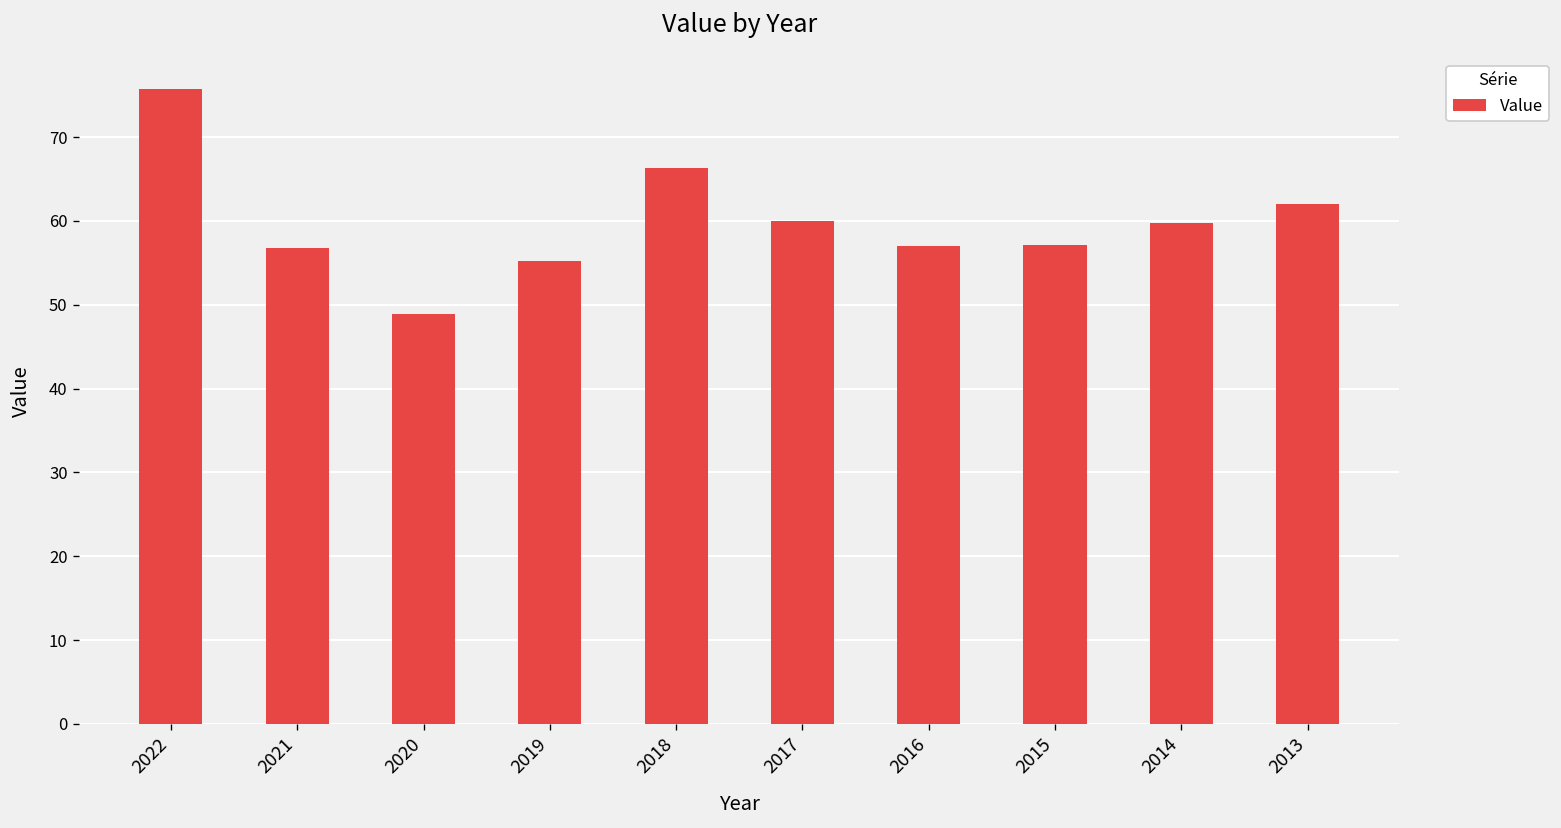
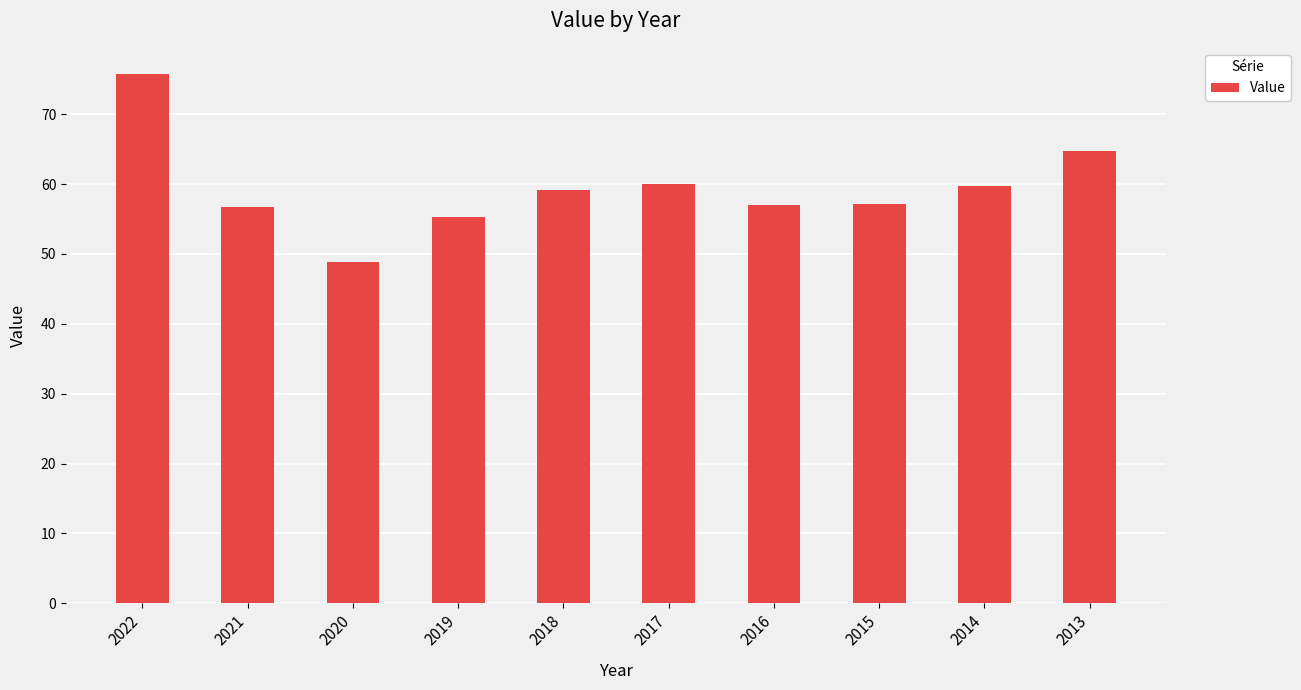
2018: 66 -> 59
2013: 62 -> 65
